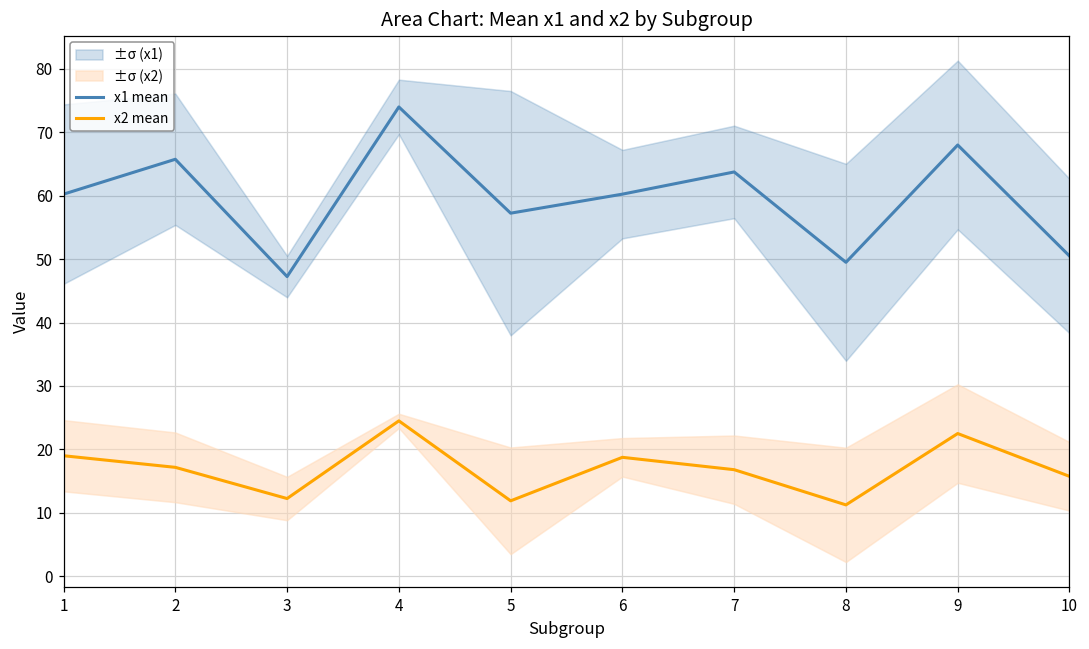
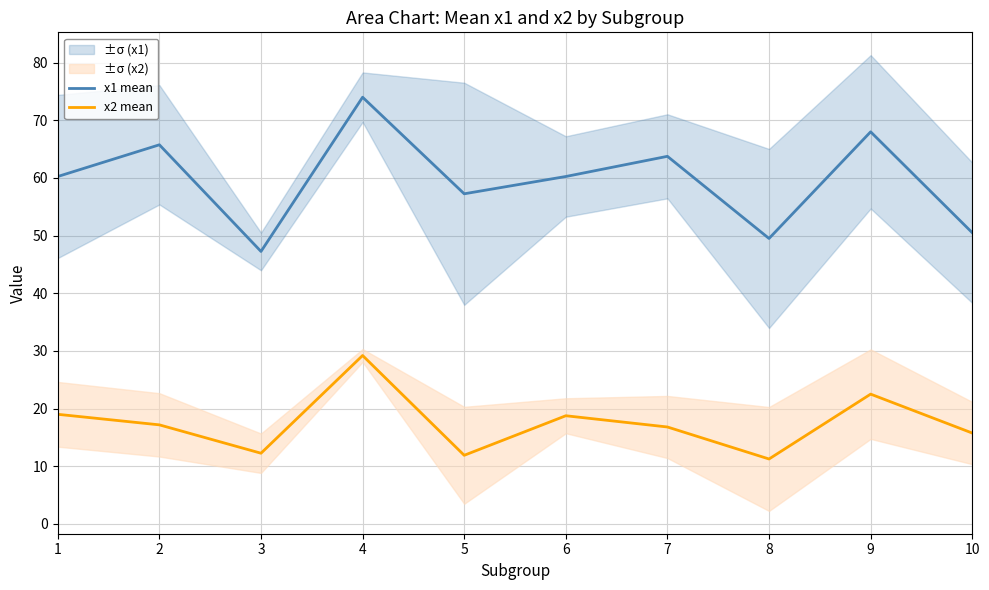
x2 mean, 4: 25 -> 29
